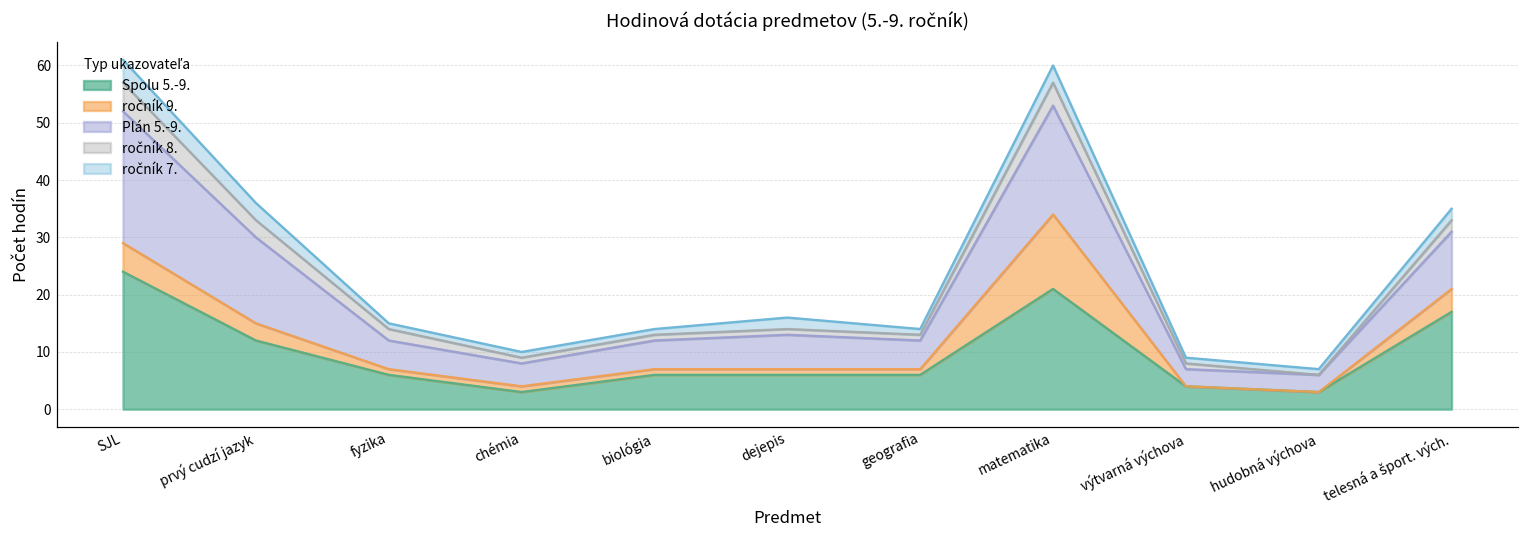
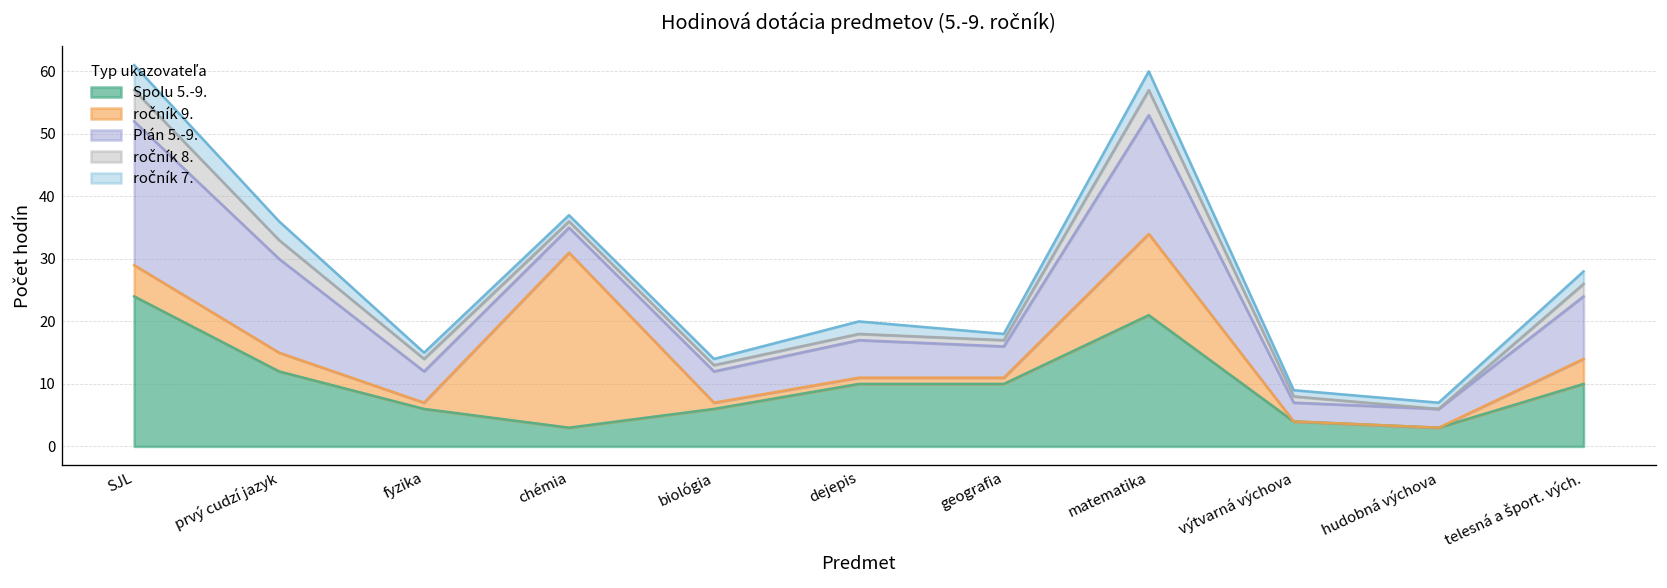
ročník 9., chémia: 1 -> 28
Spolu 5.-9., dejepis: 6 -> 10
Spolu 5.-9., geografia: 6 -> 10
Spolu 5.-9., telesná a šport. vých.: 17 -> 10
